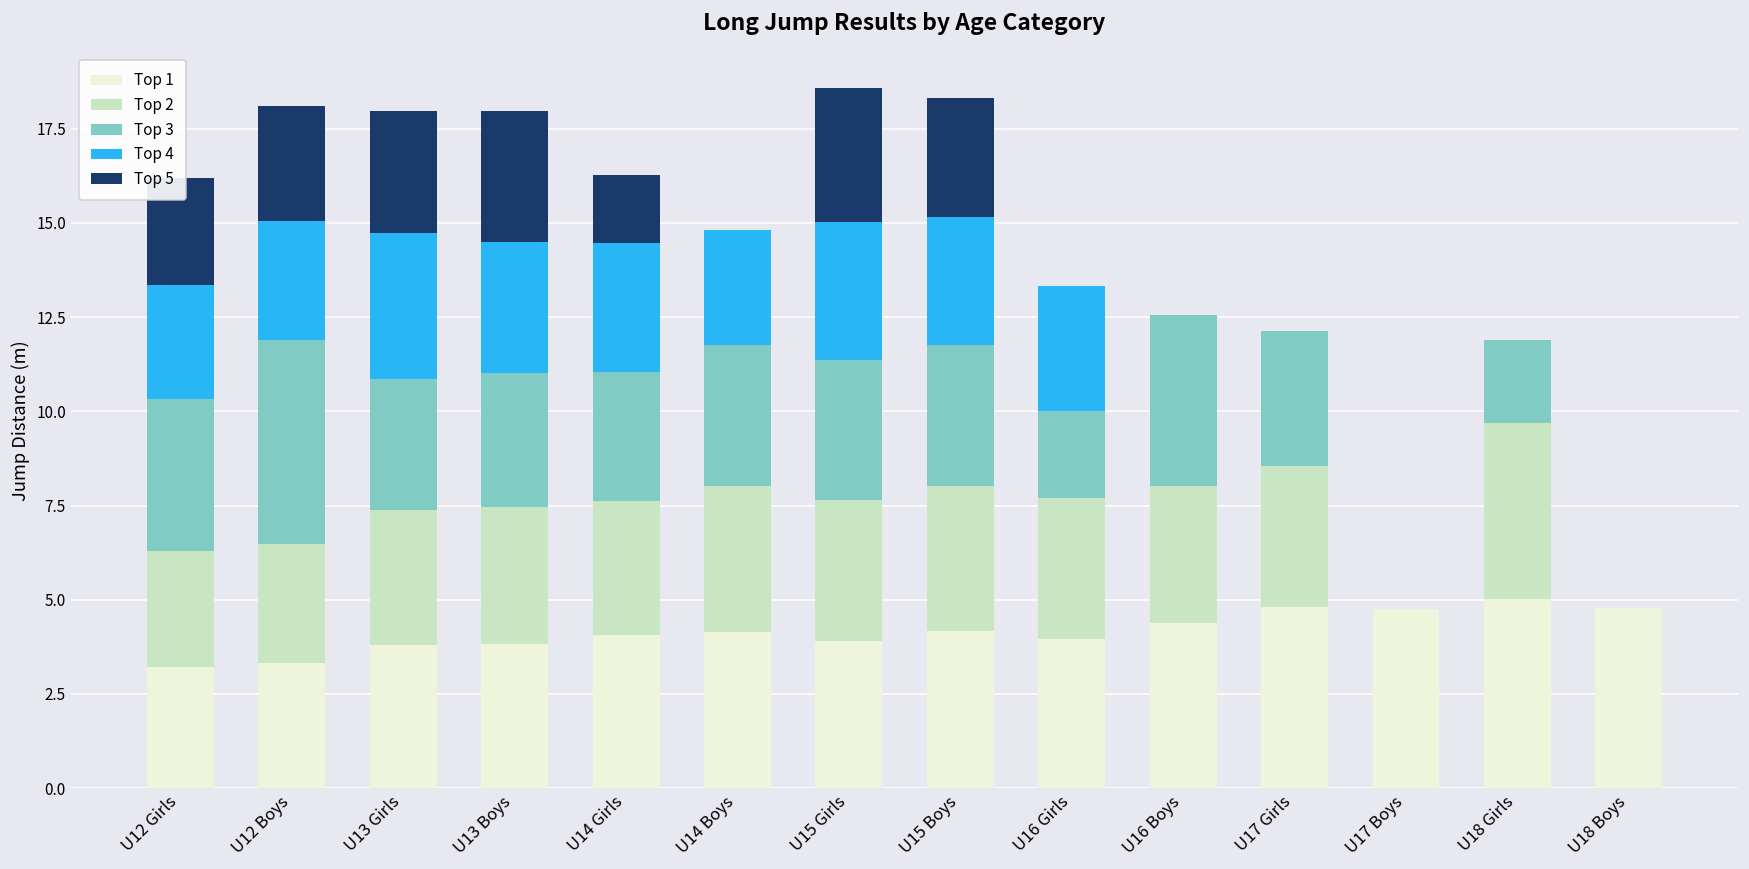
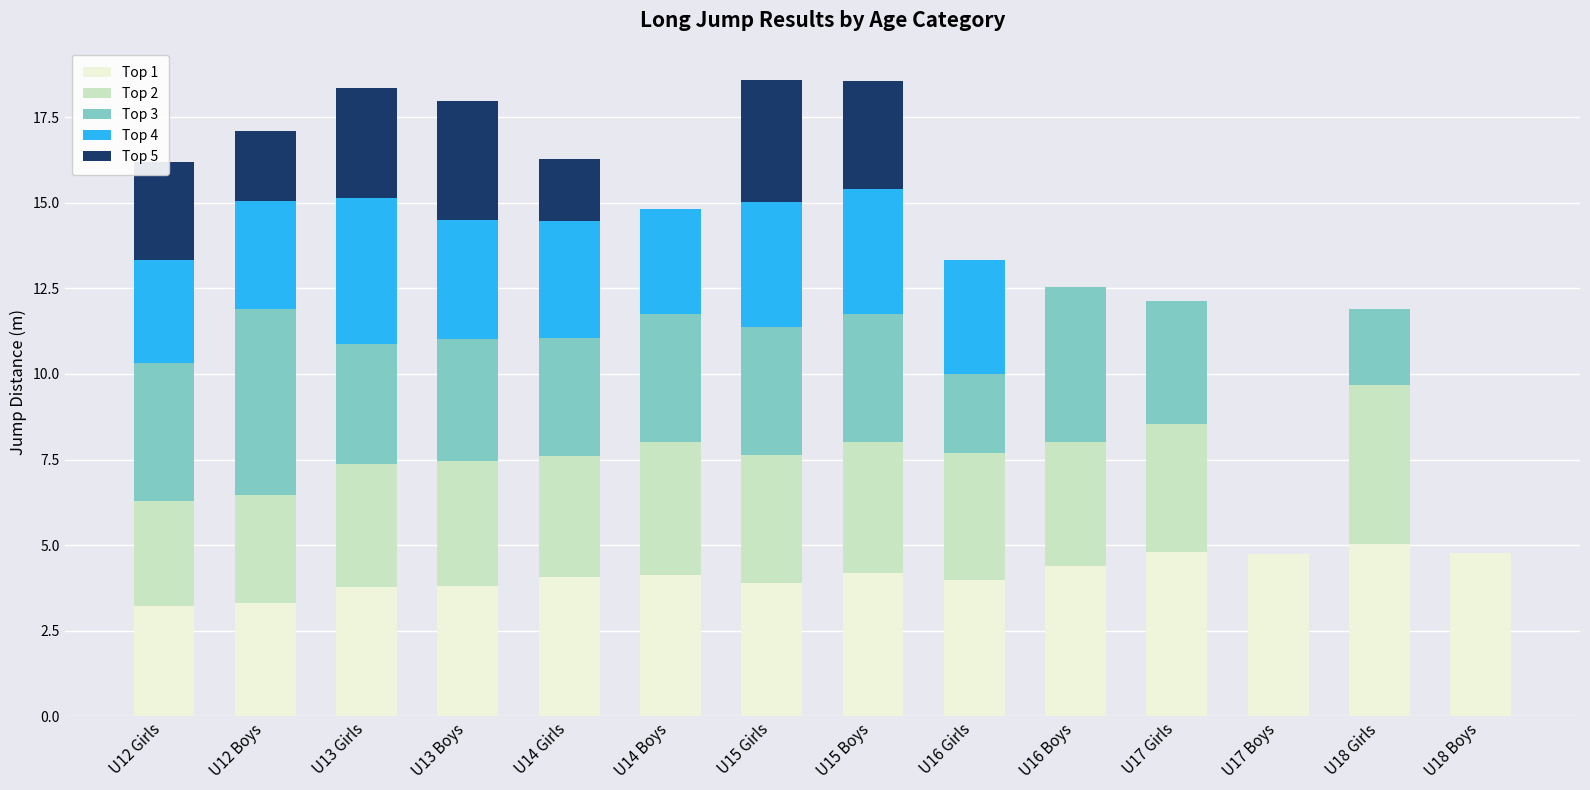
Top 5, U12 Boys: 3.1 -> 2.0
Top 4, U13 Girls: 3.9 -> 4.3
Top 4, U15 Boys: 3.4 -> 3.7
